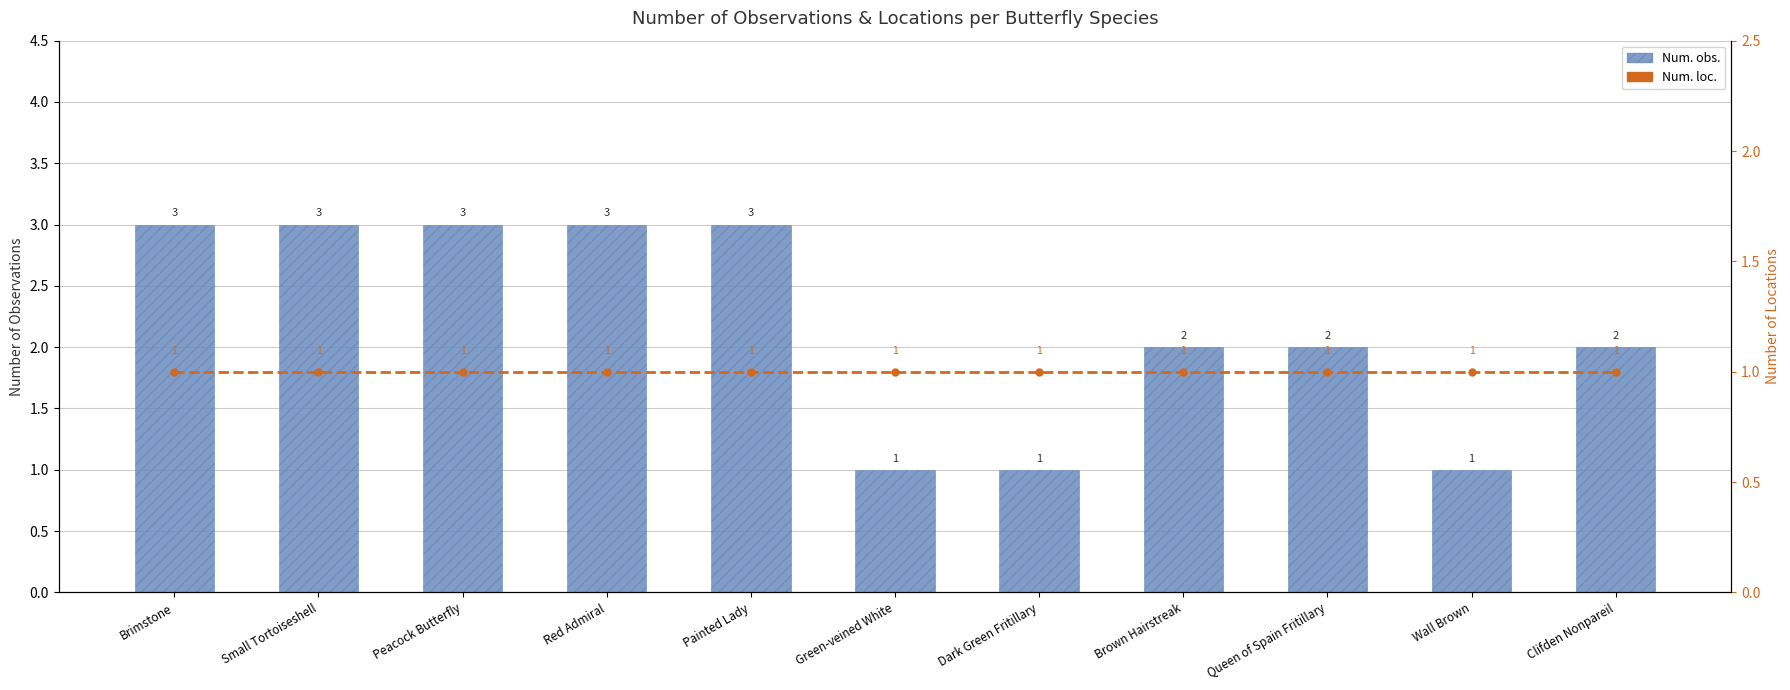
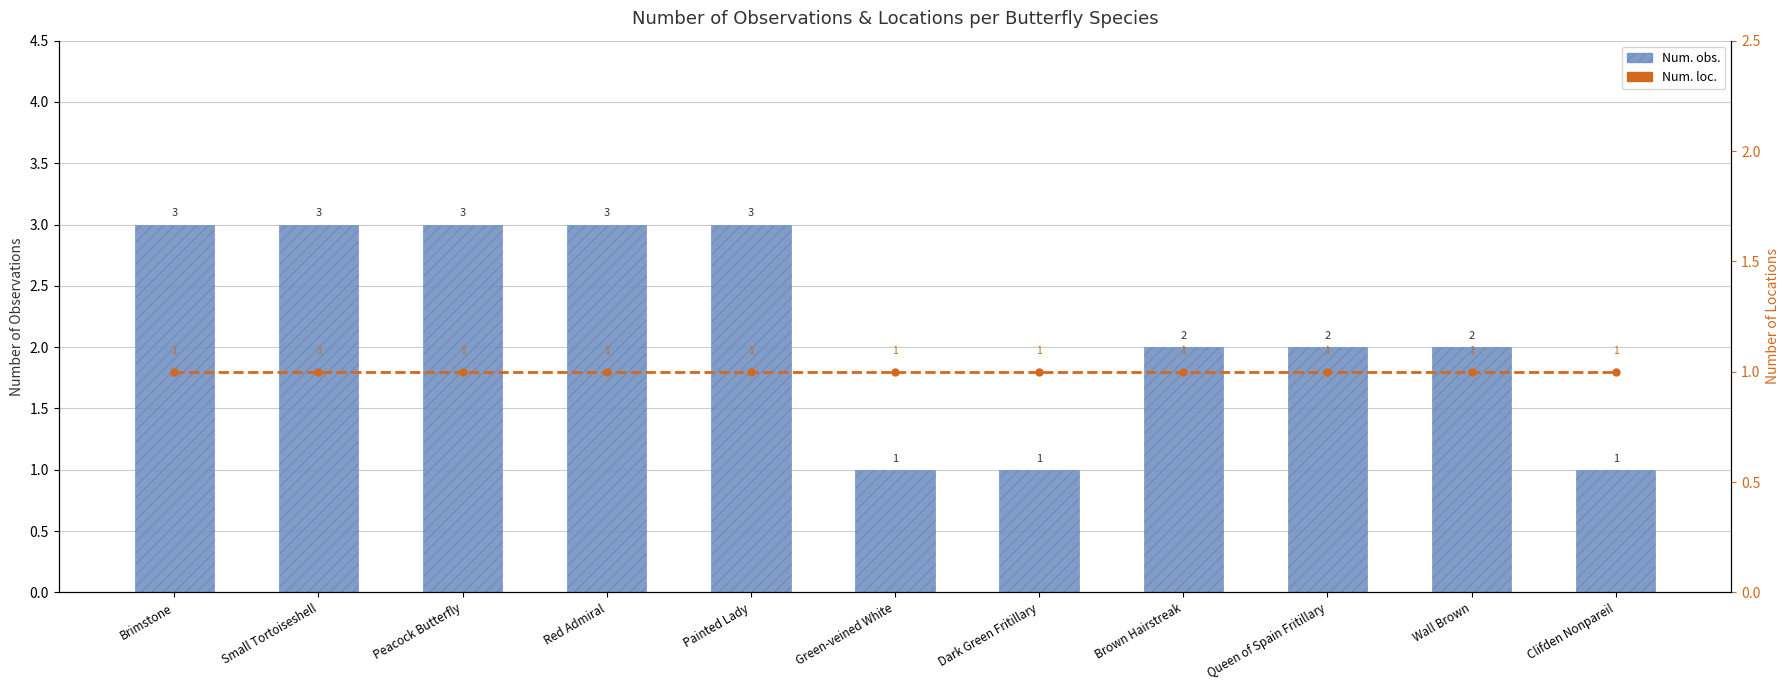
Num. obs., Wall Brown: 1 -> 2
Num. obs., Clifden Nonpareil: 2 -> 1
